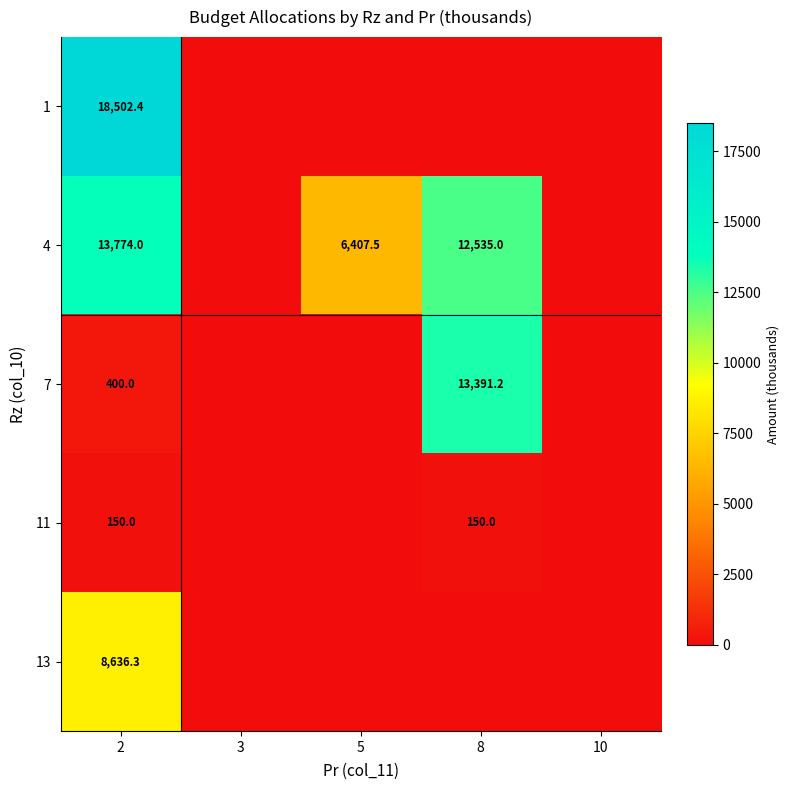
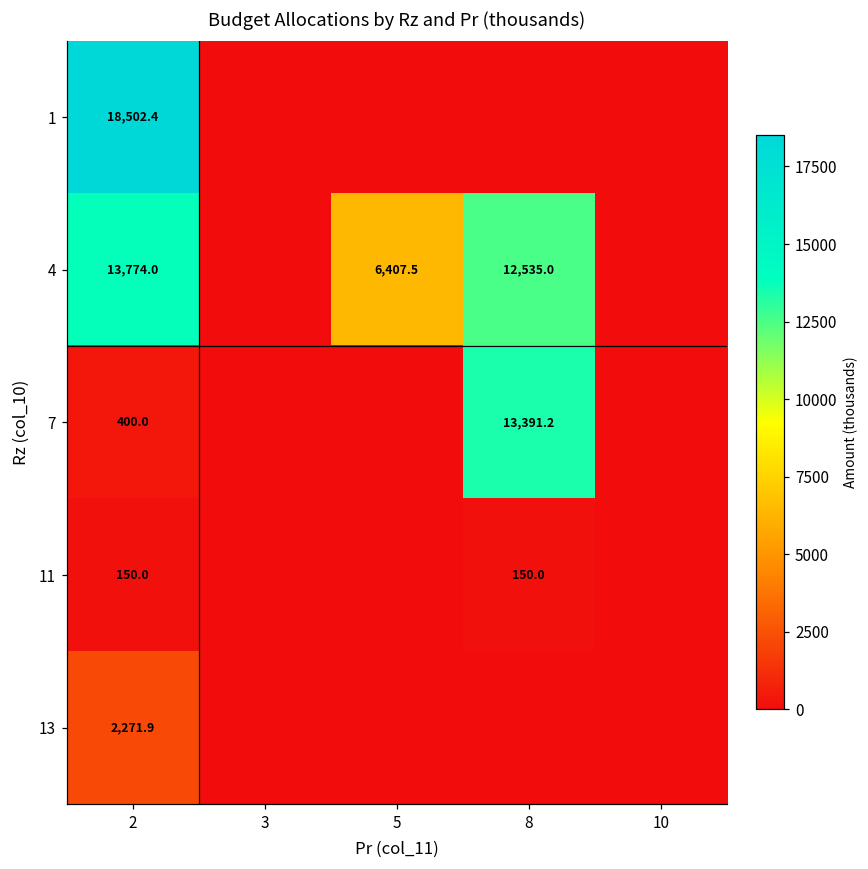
13, 2: 8,636.3 -> 2,271.9
